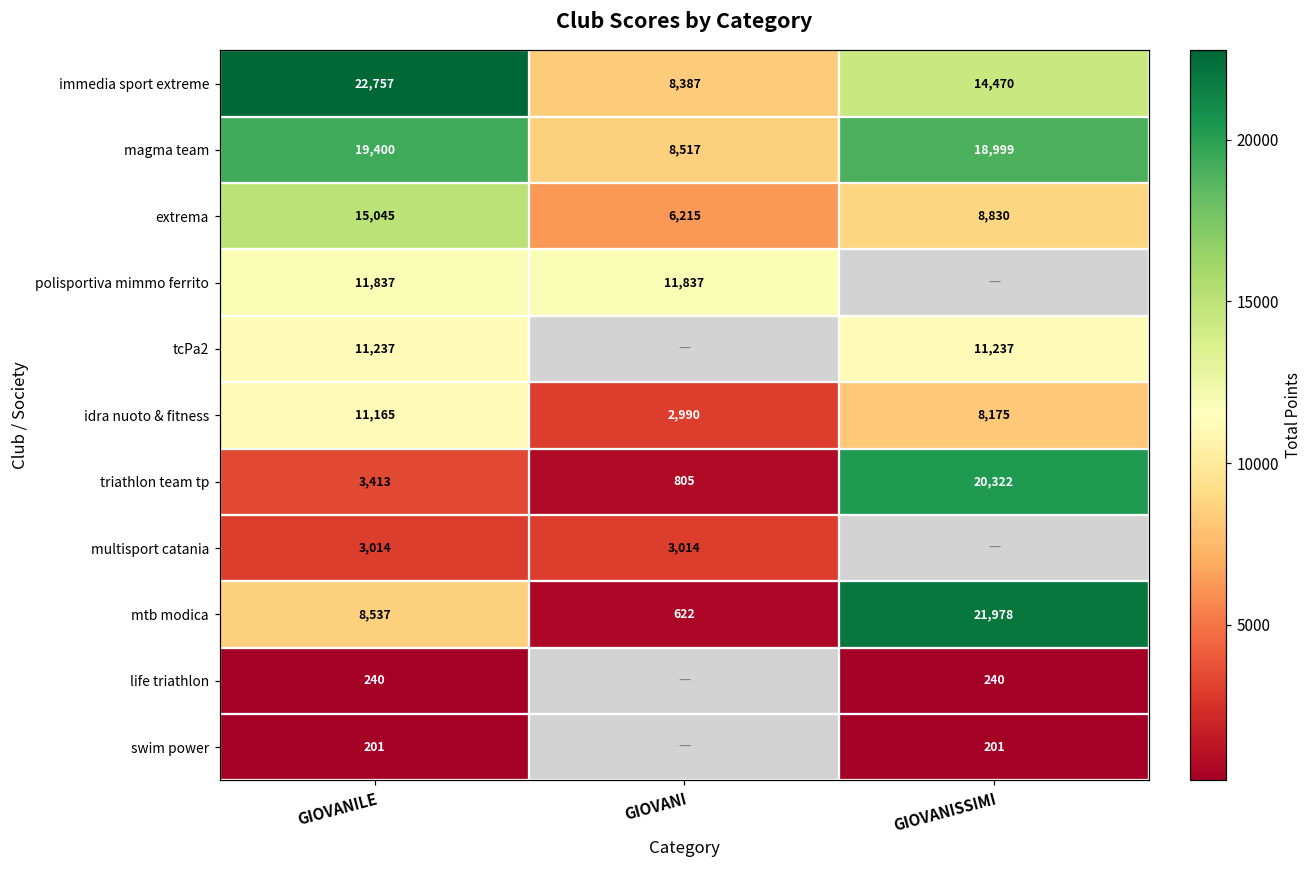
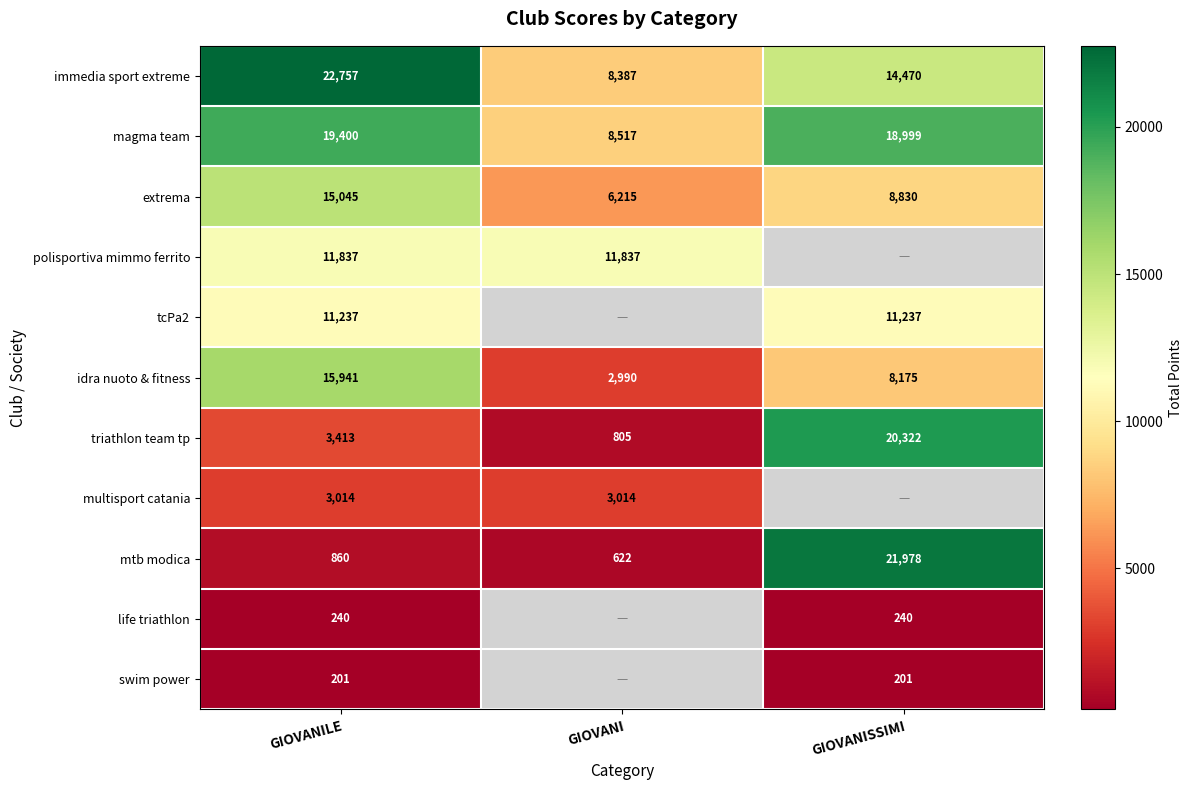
idra nuoto & fitness, GIOVANILE: 11,165 -> 15,941
mtb modica, GIOVANILE: 8,537 -> 860
